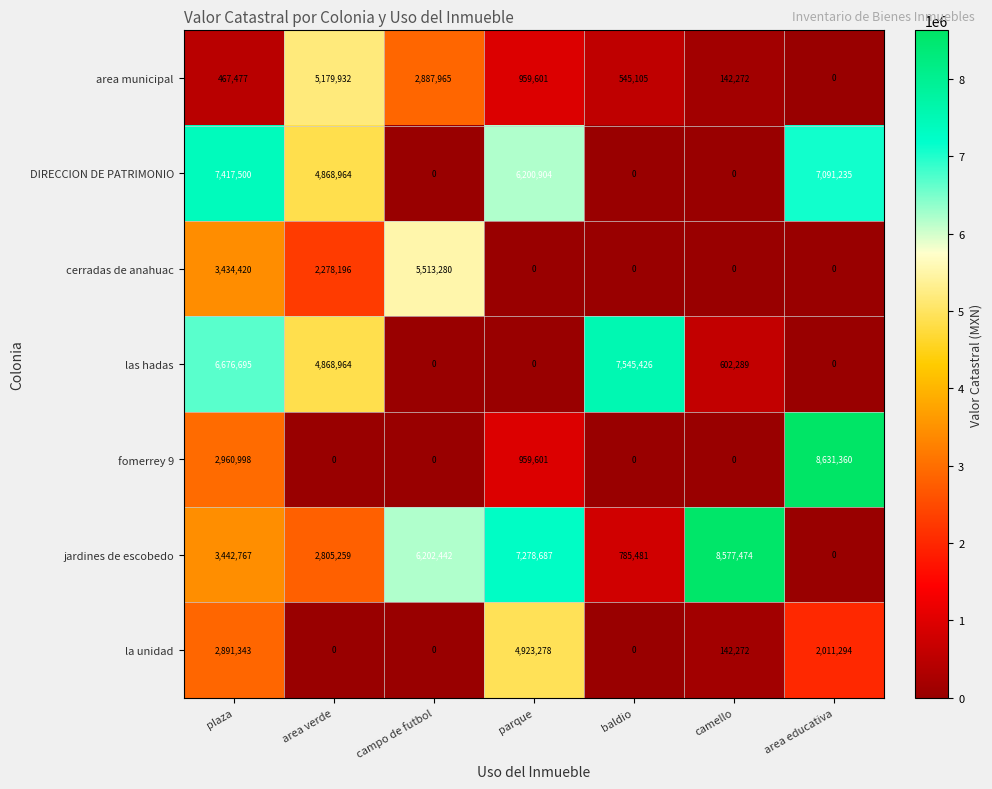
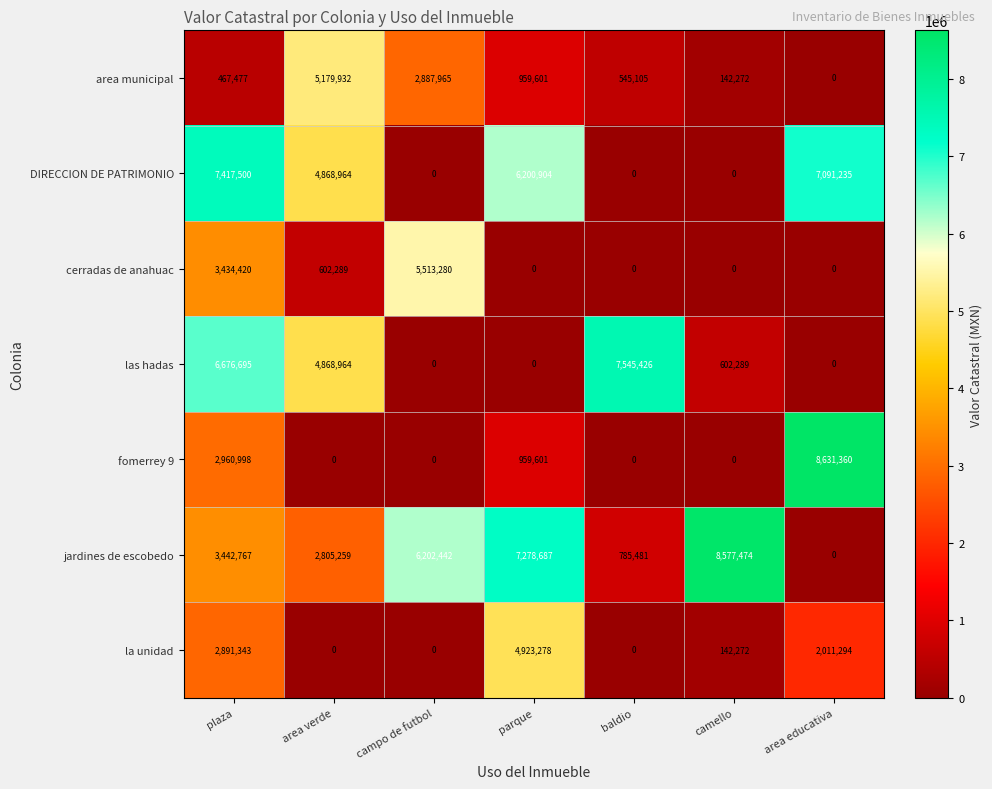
cerradas de anahuac, area verde: 2,278,196 -> 602,289
